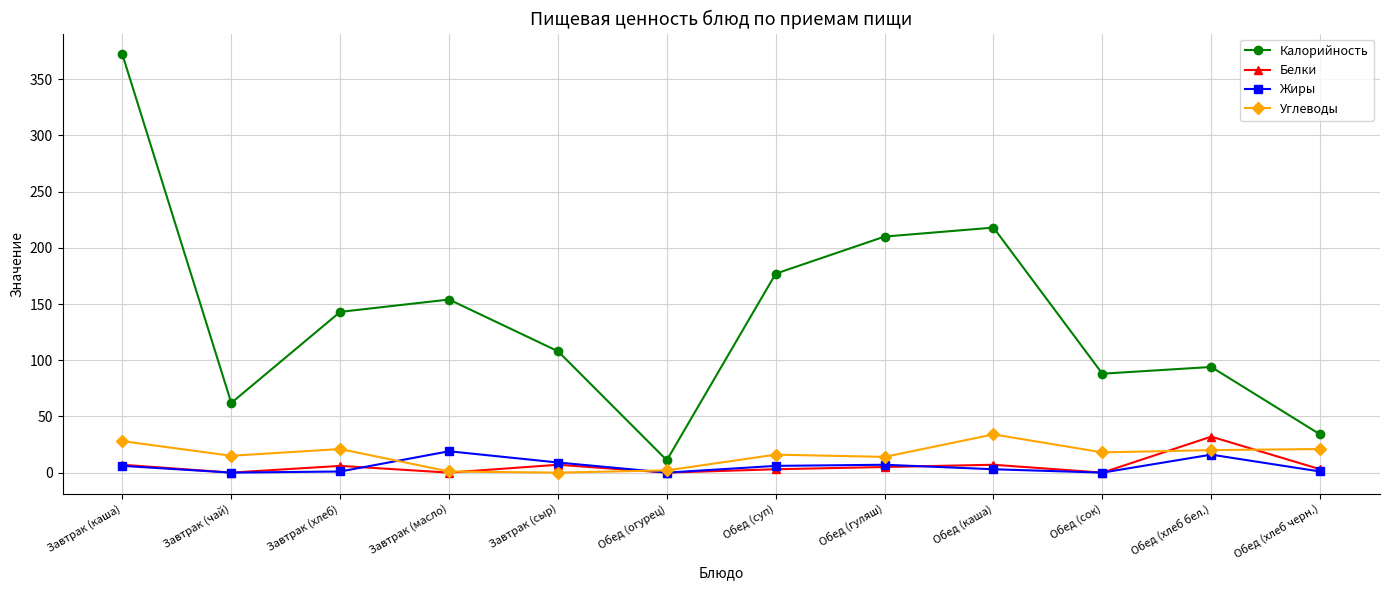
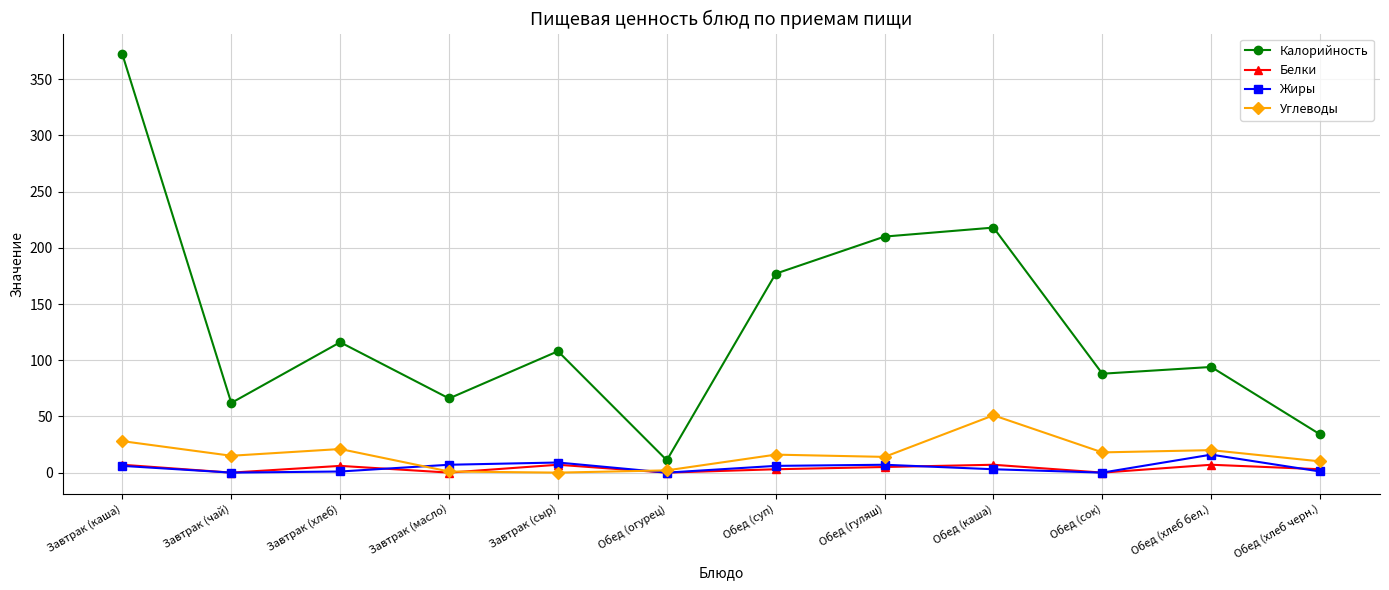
Калорийность, Завтрак (хлеб): 143 -> 116
Калорийность, Завтрак (масло): 154 -> 66
Жиры, Завтрак (масло): 19 -> 7
Углеводы, Обед (каша): 34 -> 51
Белки, Обед (хлеб бел.): 32 -> 7
Углеводы, Обед (хлеб черн.): 21 -> 10
